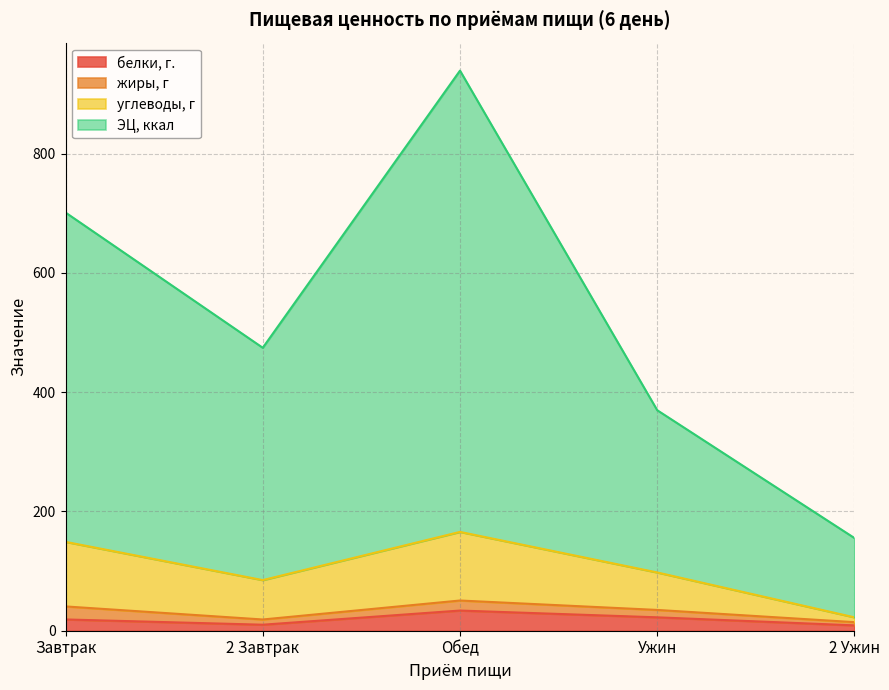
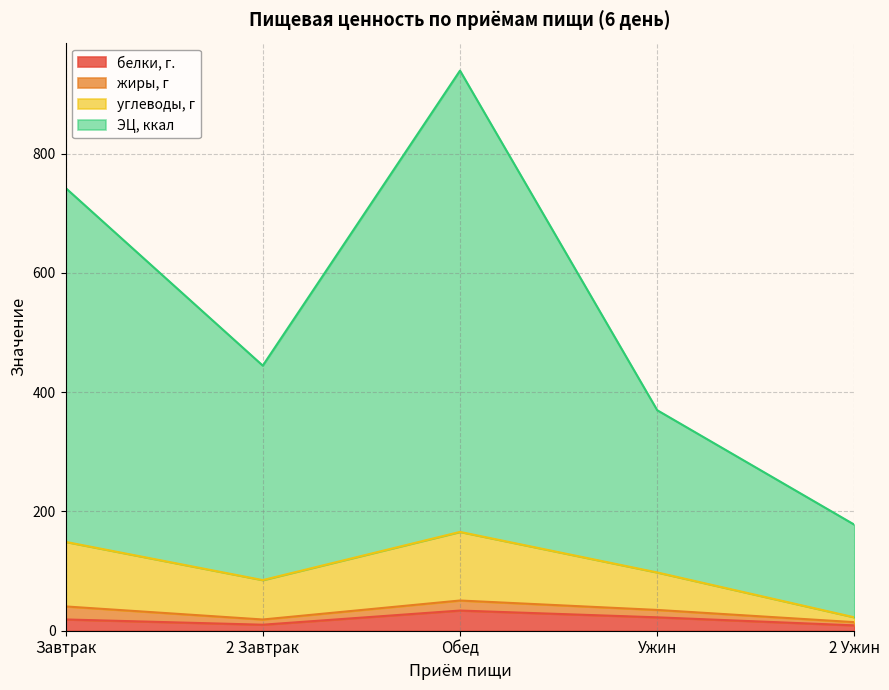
ЭЦ, ккал, Завтрак: 550 -> 590
ЭЦ, ккал, 2 Завтрак: 390 -> 360
ЭЦ, ккал, 2 Ужин: 130 -> 160
